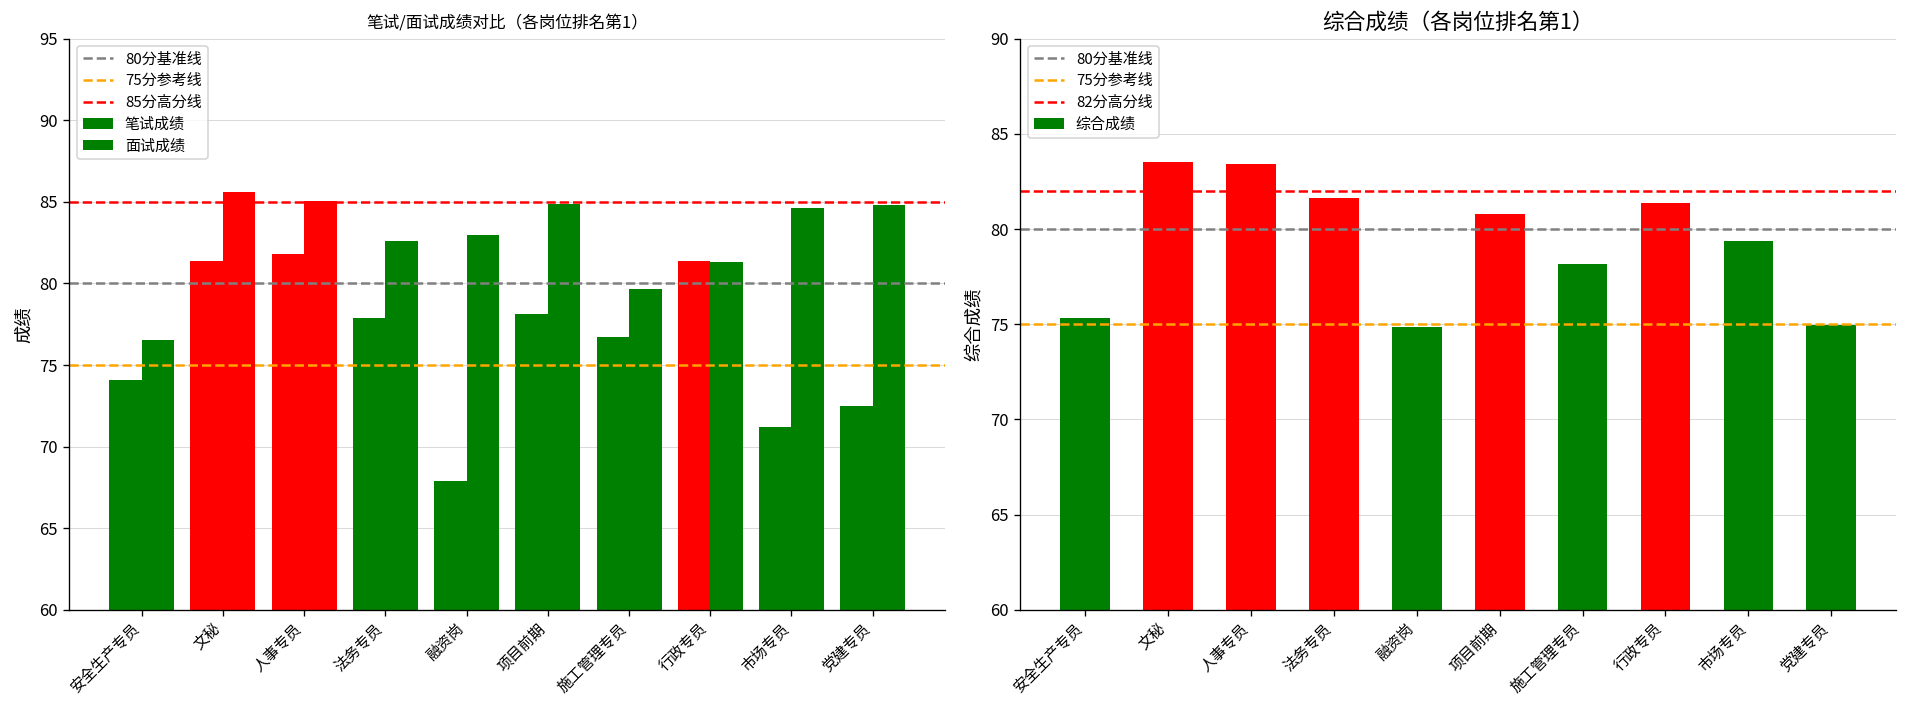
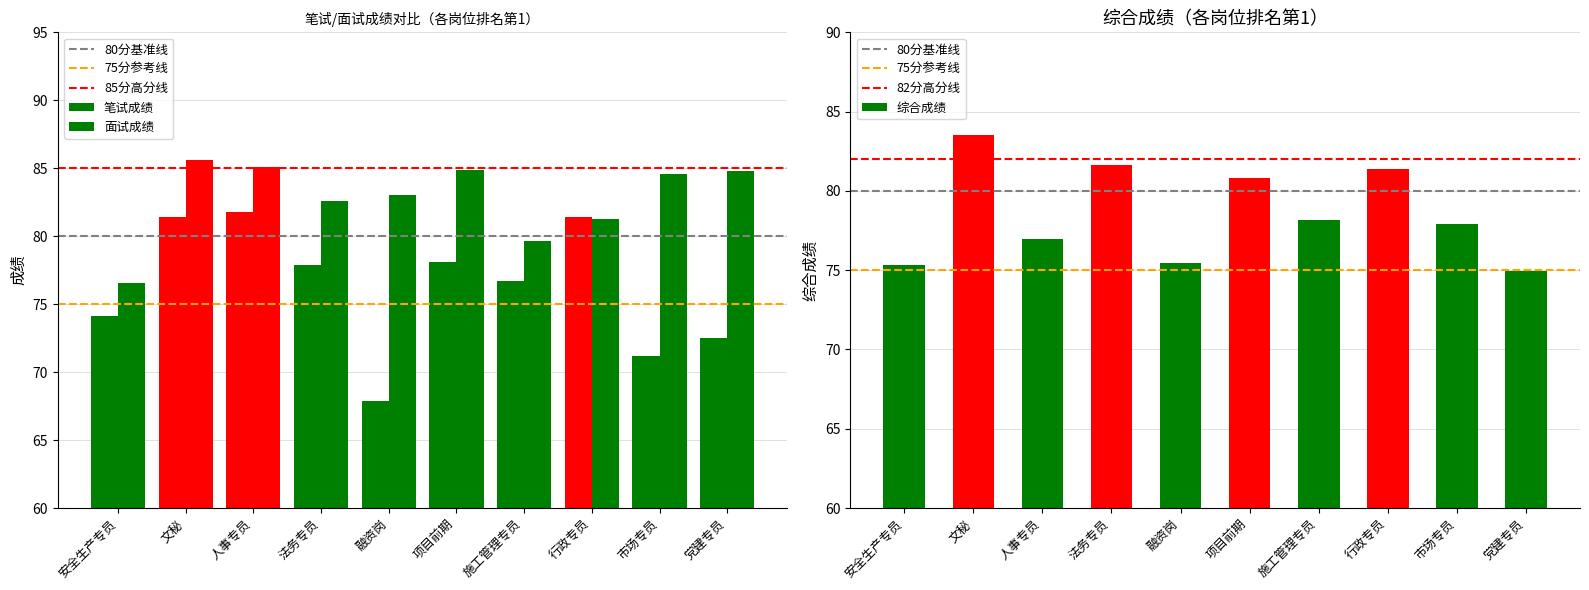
综合成绩（各岗位排名第1）, 人事专员: 83.4 -> 77.0
综合成绩（各岗位排名第1）, 融资岗: 74.9 -> 75.5
综合成绩（各岗位排名第1）, 市场专员: 79.4 -> 77.9
